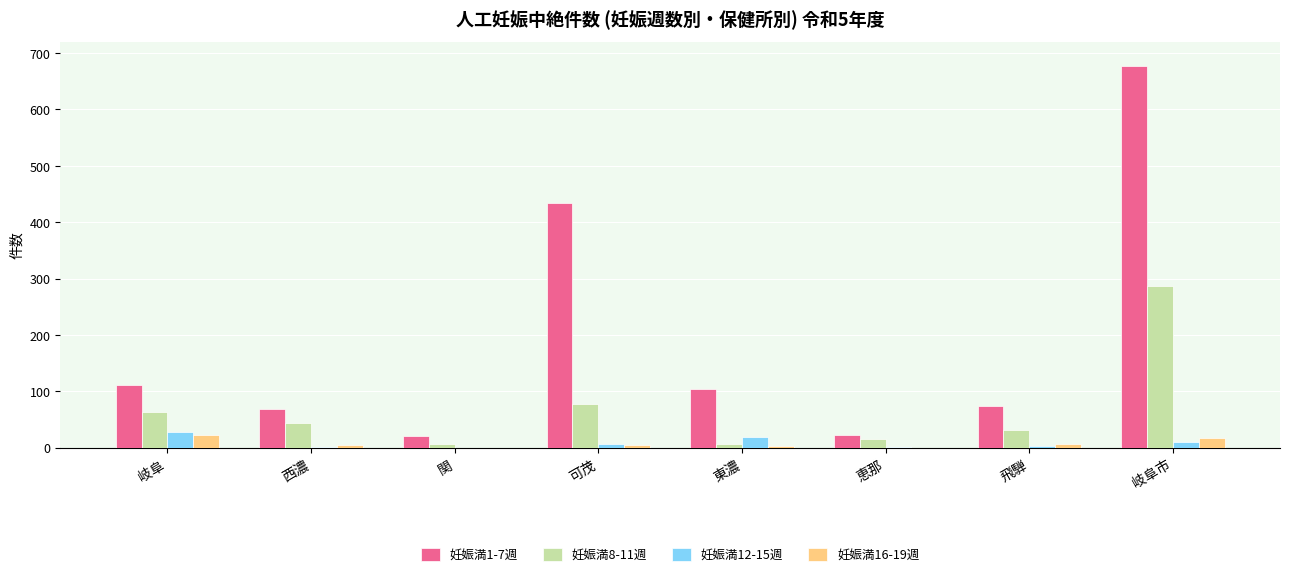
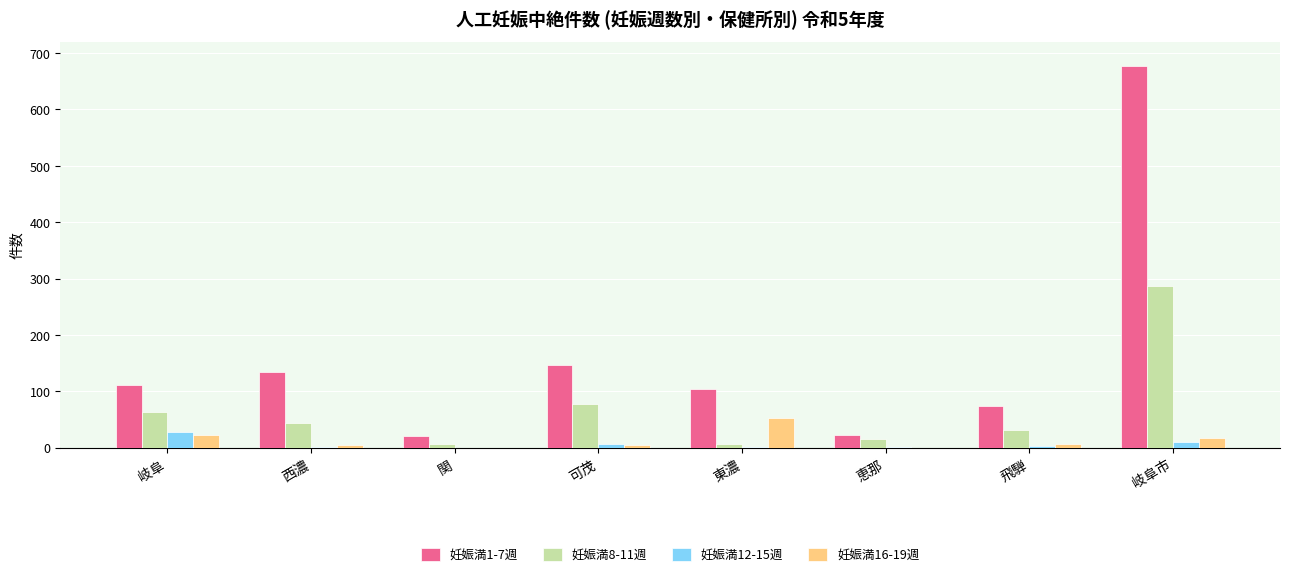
妊娠満1-7週, 西濃: 70 -> 130
妊娠満1-7週, 可茂: 440 -> 150
妊娠満12-15週, 東濃: 20 -> 0
妊娠満16-19週, 東濃: 0 -> 50
